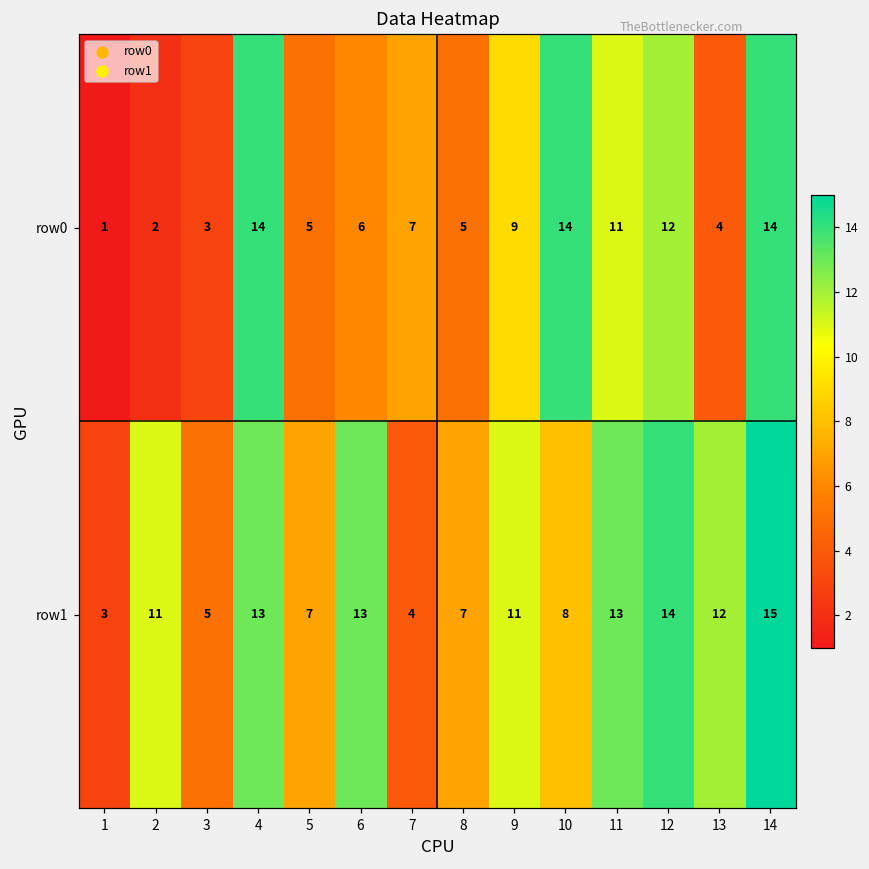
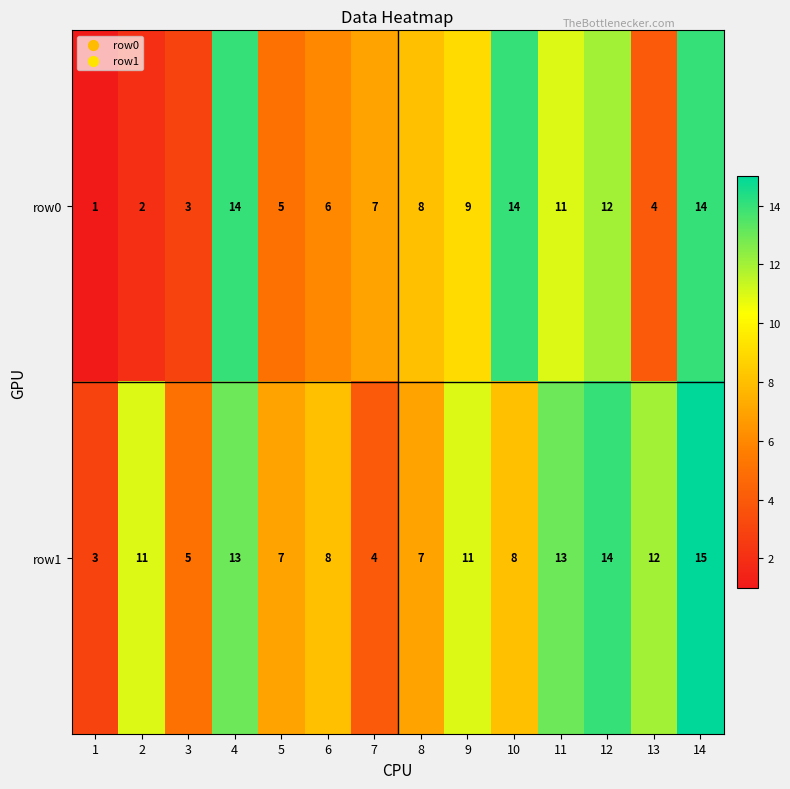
row0, 8: 5 -> 8
row1, 6: 13 -> 8
